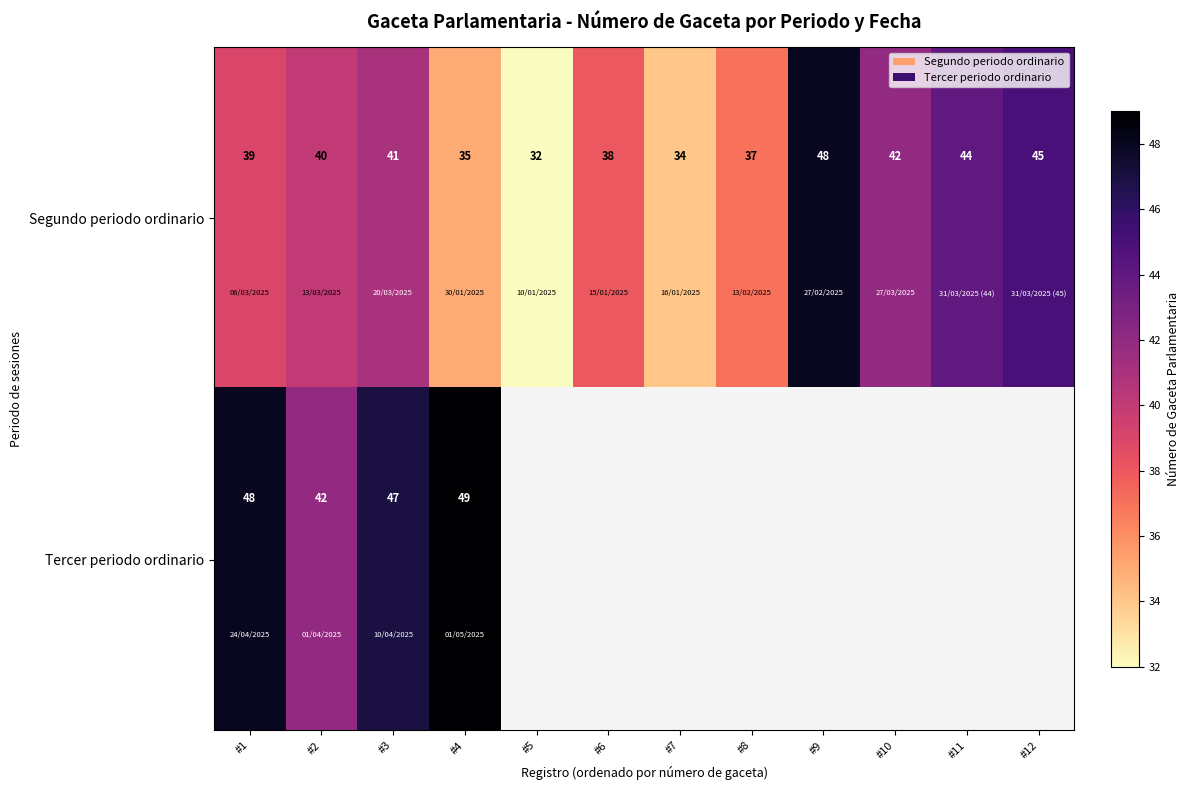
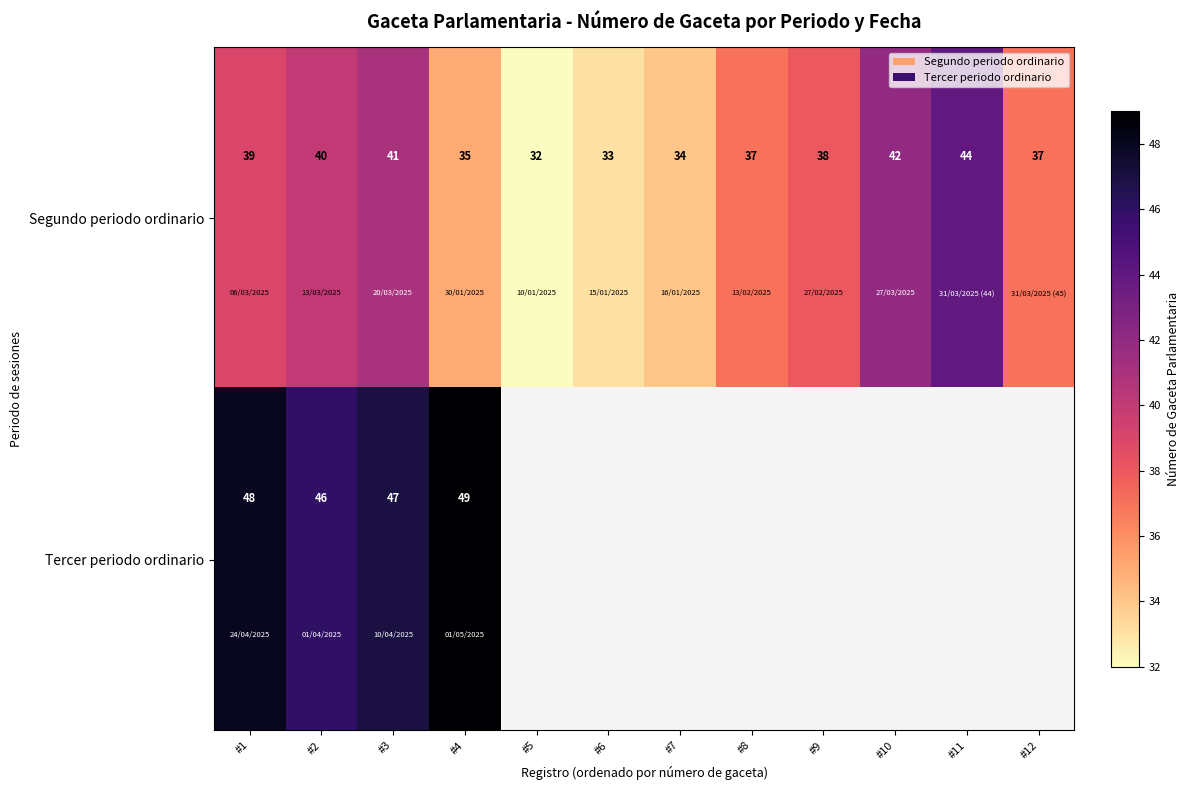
Segundo periodo ordinario, #6: 38 -> 33
Segundo periodo ordinario, #9: 48 -> 38
Segundo periodo ordinario, #12: 45 -> 37
Tercer periodo ordinario, #2: 42 -> 46
